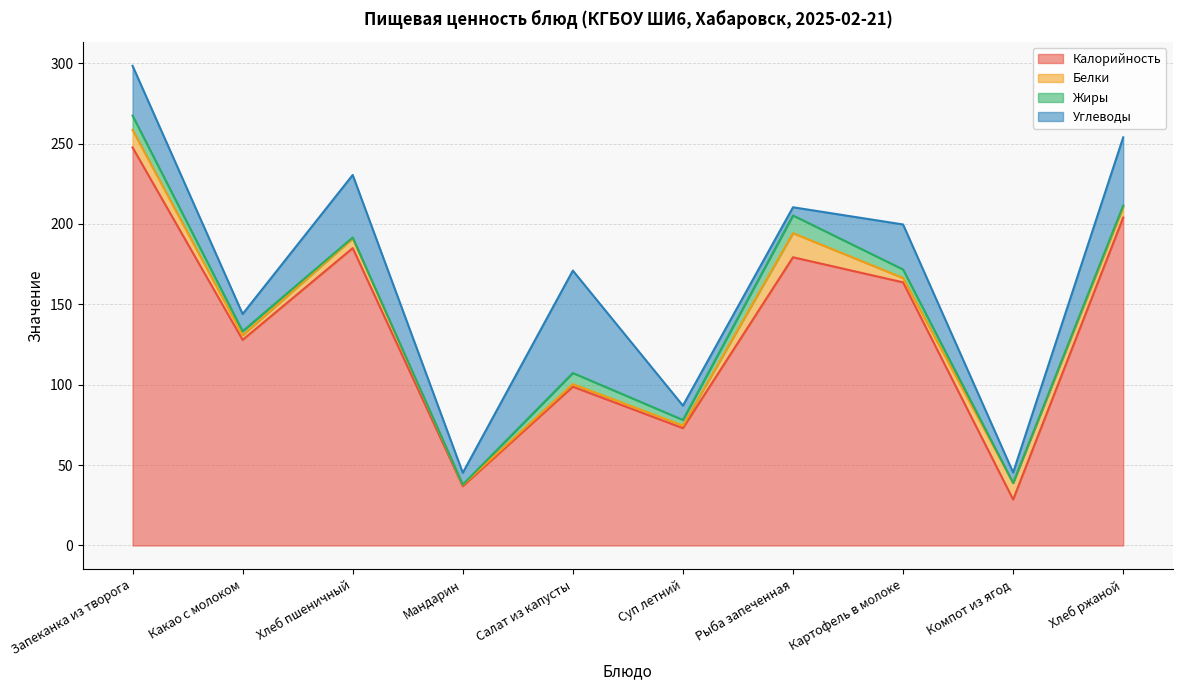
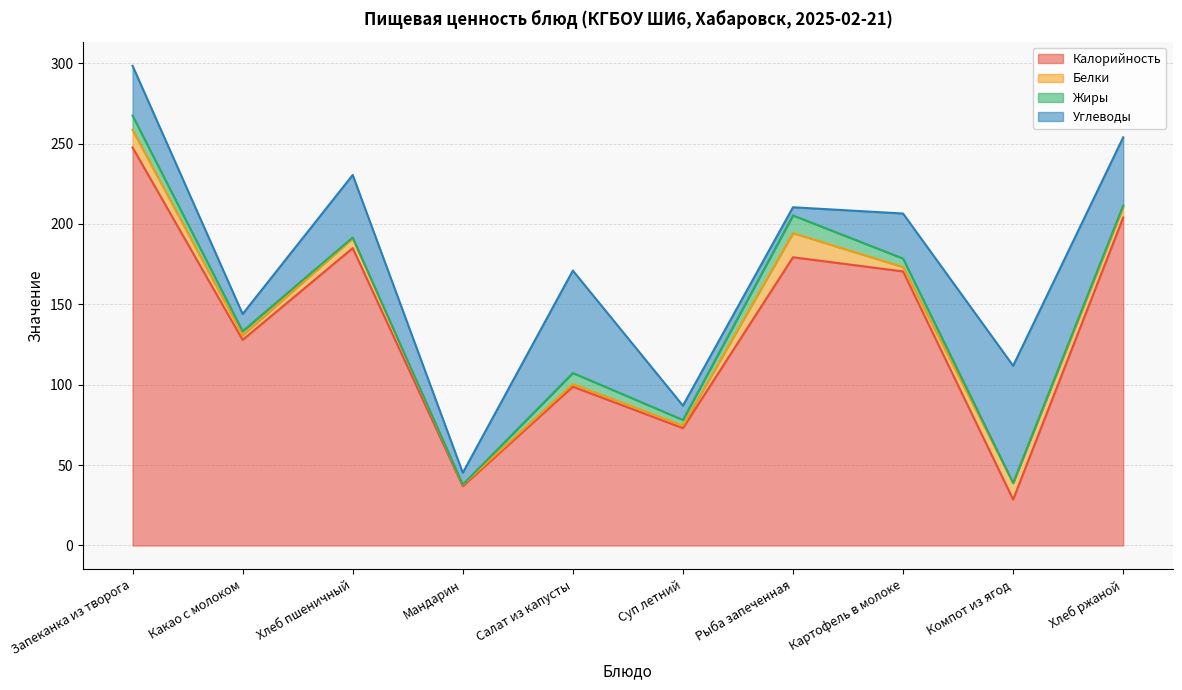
Калорийность, Картофель в молоке: 164 -> 171
Углеводы, Компот из ягод: 7 -> 73
